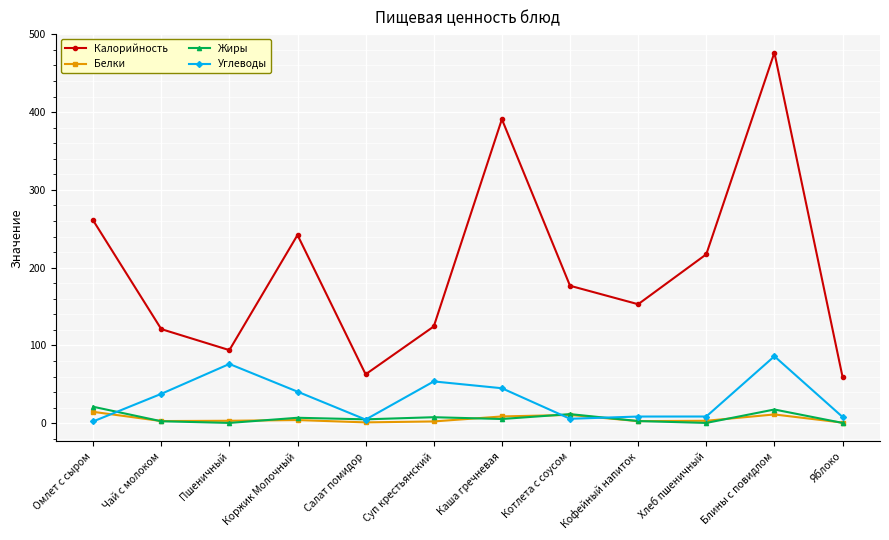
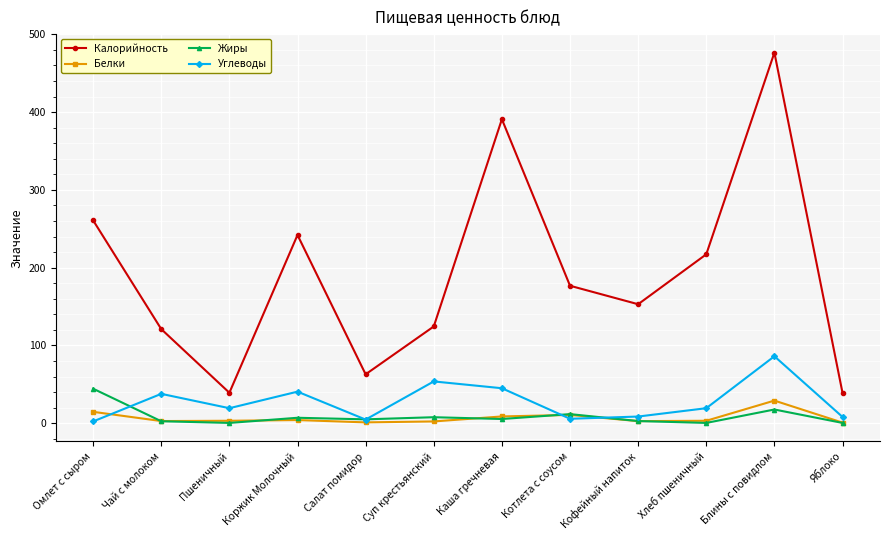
Жиры, Омлет с сыром: 20 -> 40
Калорийность, Пшеничный: 90 -> 40
Углеводы, Пшеничный: 80 -> 20
Углеводы, Хлеб пшеничный: 10 -> 20
Белки, Блины с повидлом: 10 -> 30
Калорийность, Яблоко: 60 -> 40
